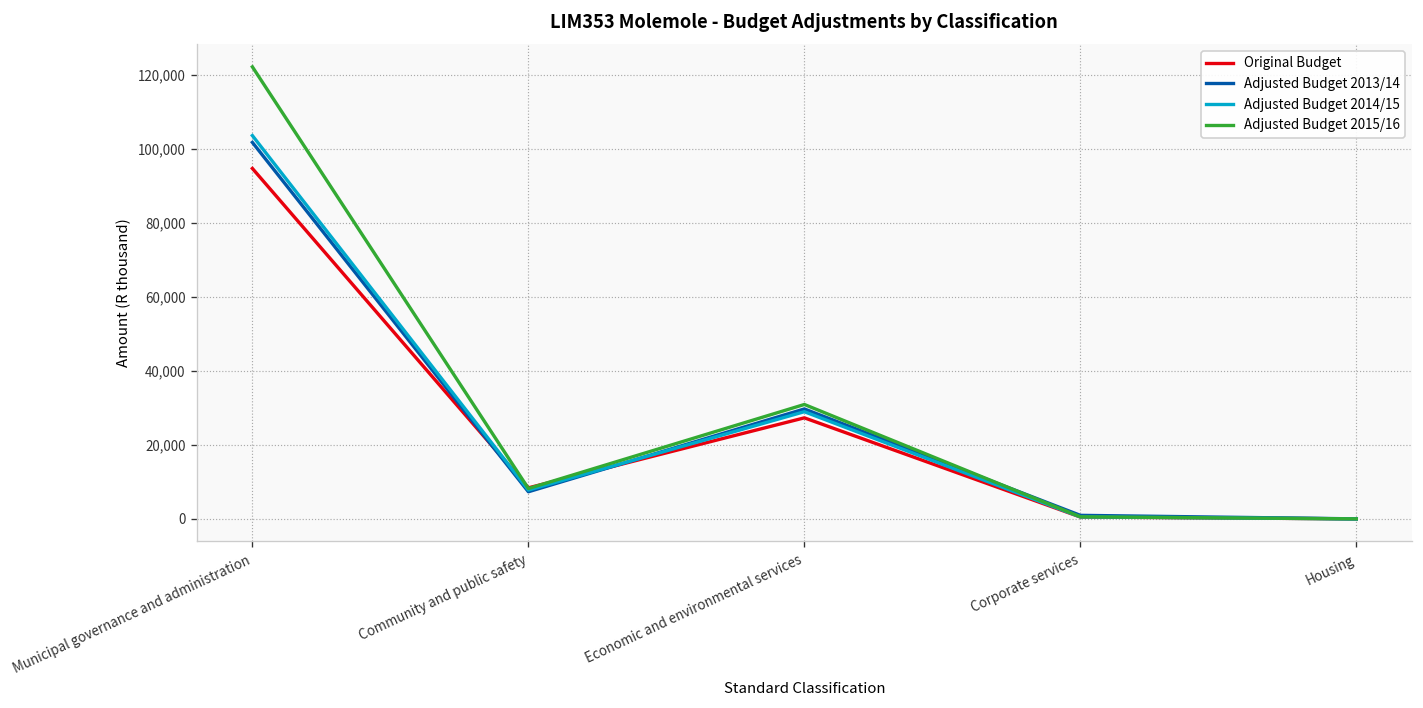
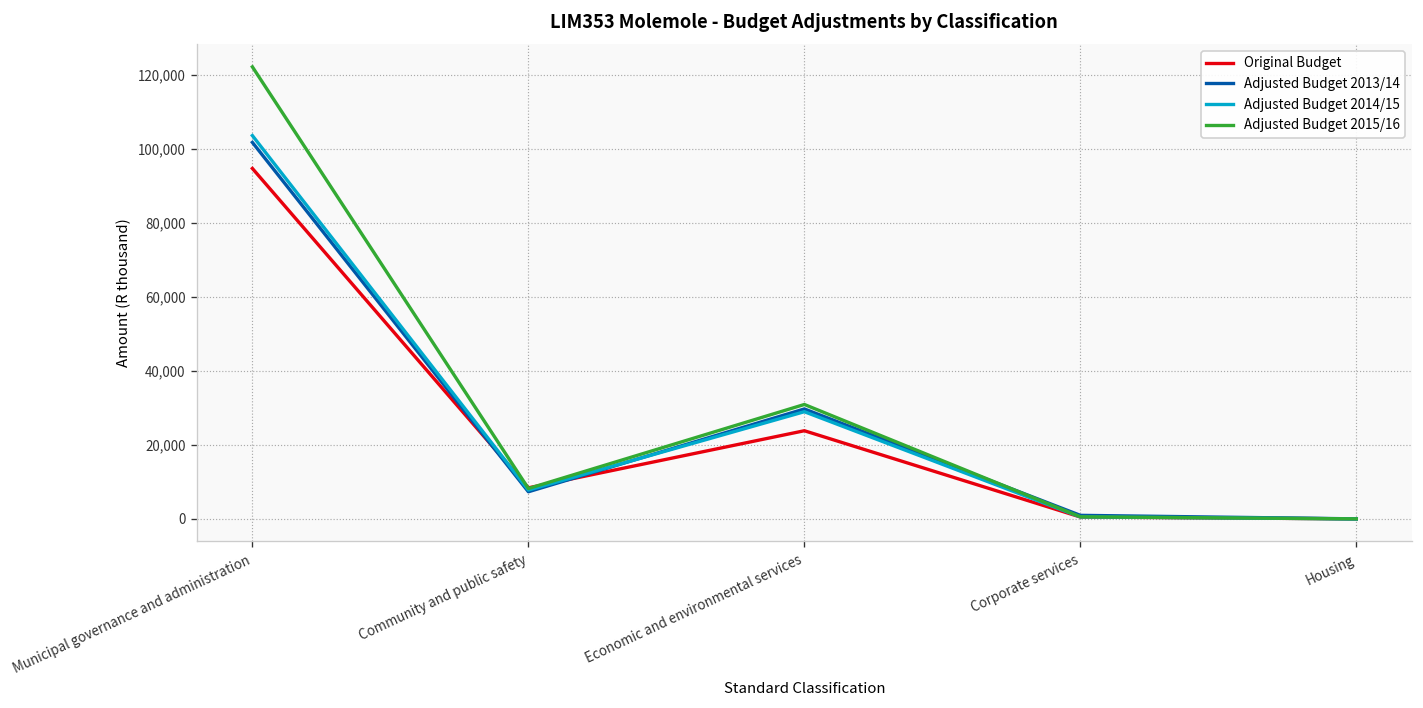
Original Budget, Economic and environmental services: 27,000 -> 24,000
